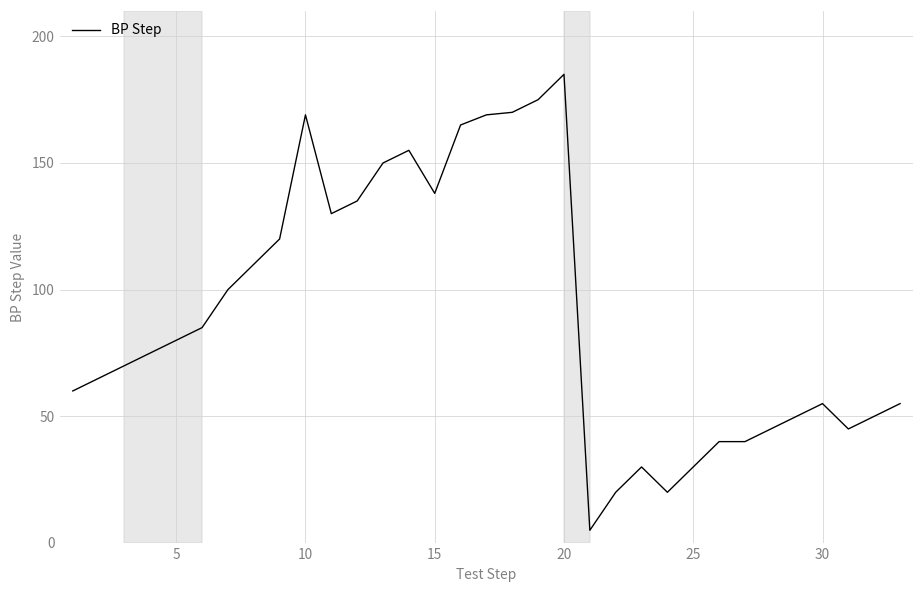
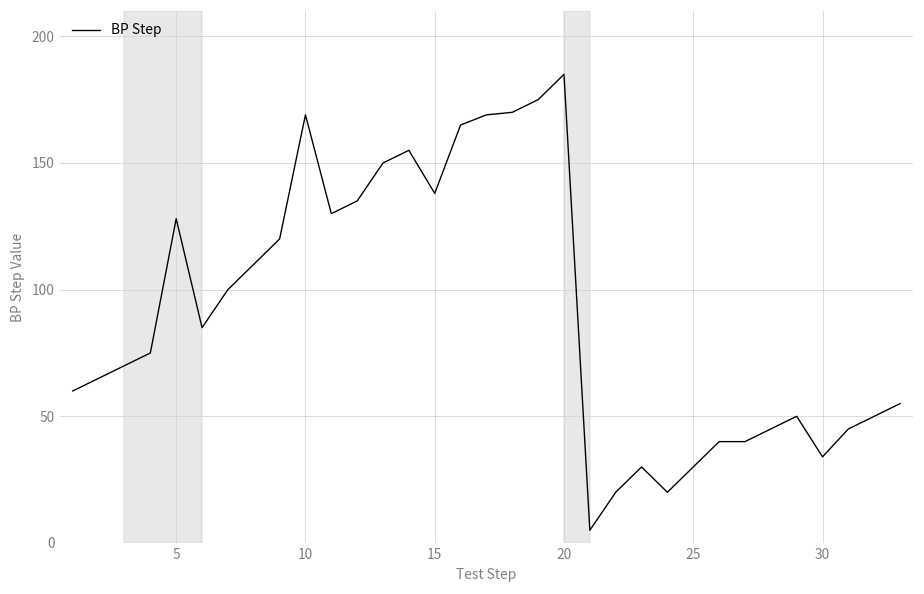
5: 80 -> 128
30: 55 -> 34
